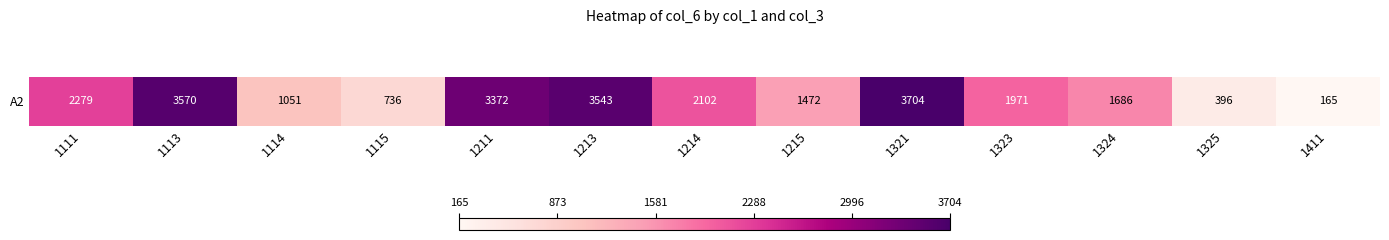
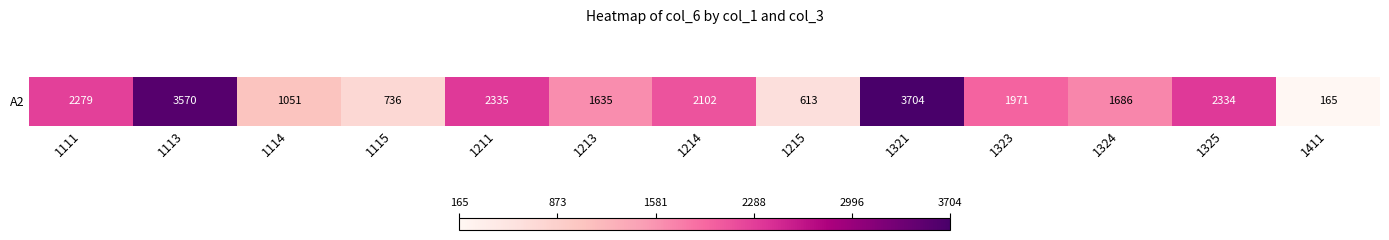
A2, 1211: 3372 -> 2335
A2, 1213: 3543 -> 1635
A2, 1215: 1472 -> 613
A2, 1325: 396 -> 2334
